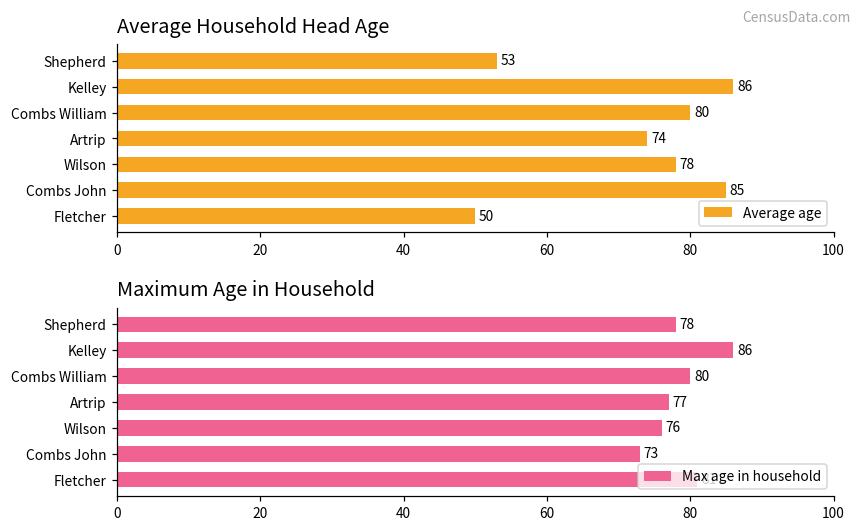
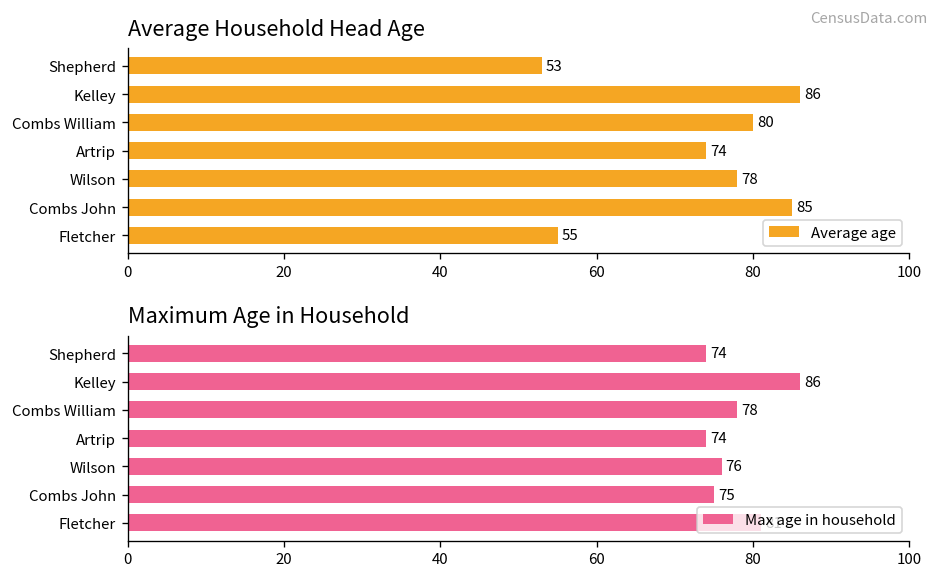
Average Household Head Age, Fletcher: 50 -> 55
Maximum Age in Household, Shepherd: 78 -> 74
Maximum Age in Household, Combs William: 80 -> 78
Maximum Age in Household, Artrip: 77 -> 74
Maximum Age in Household, Combs John: 73 -> 75
